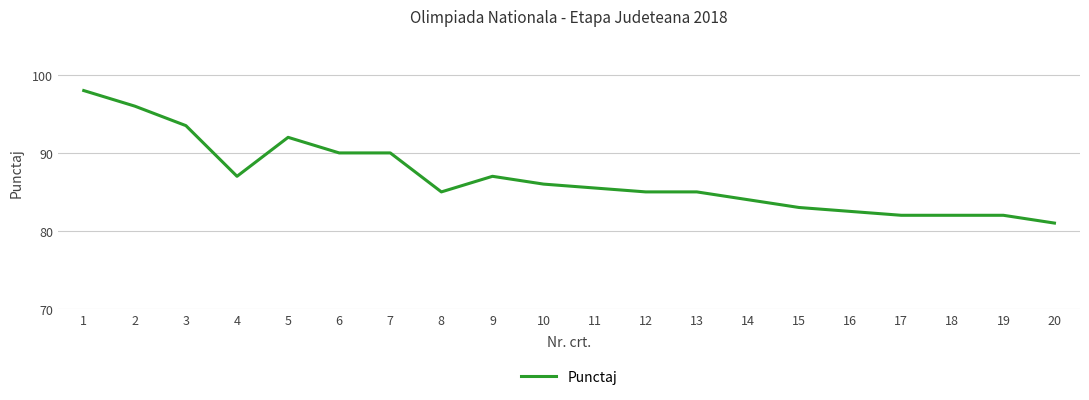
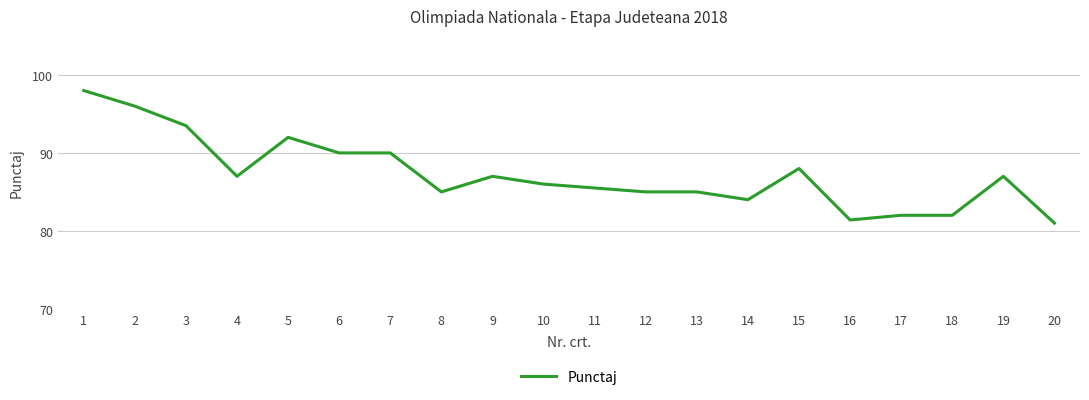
15: 83 -> 88
16: 83 -> 81
19: 82 -> 87
